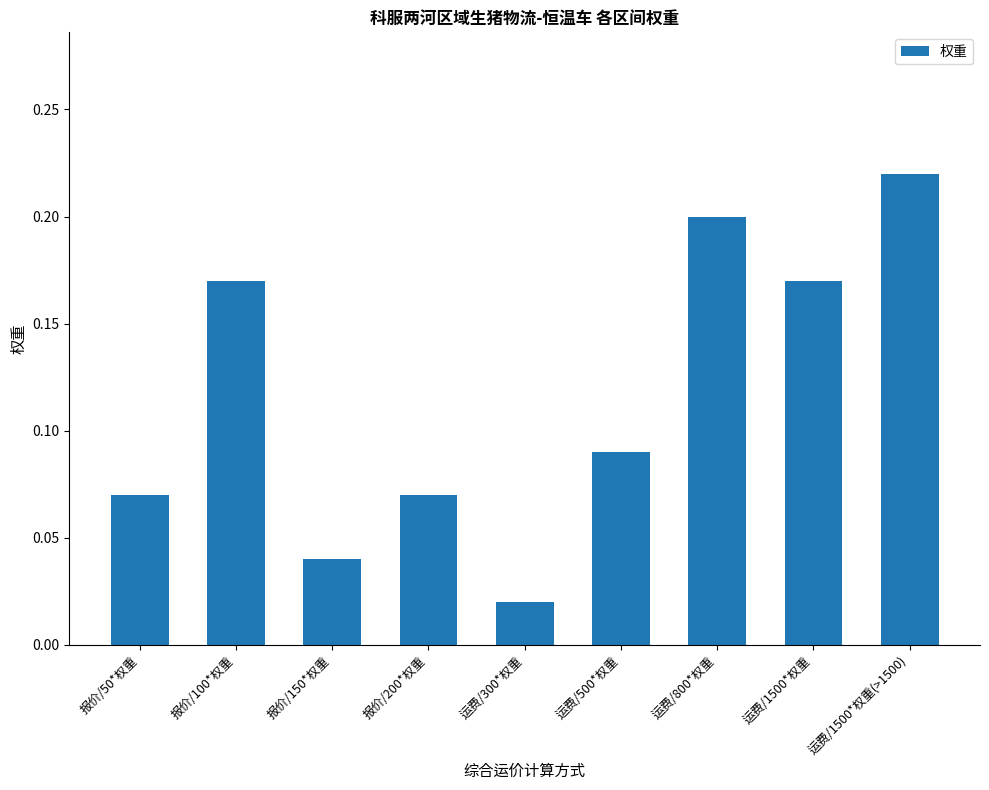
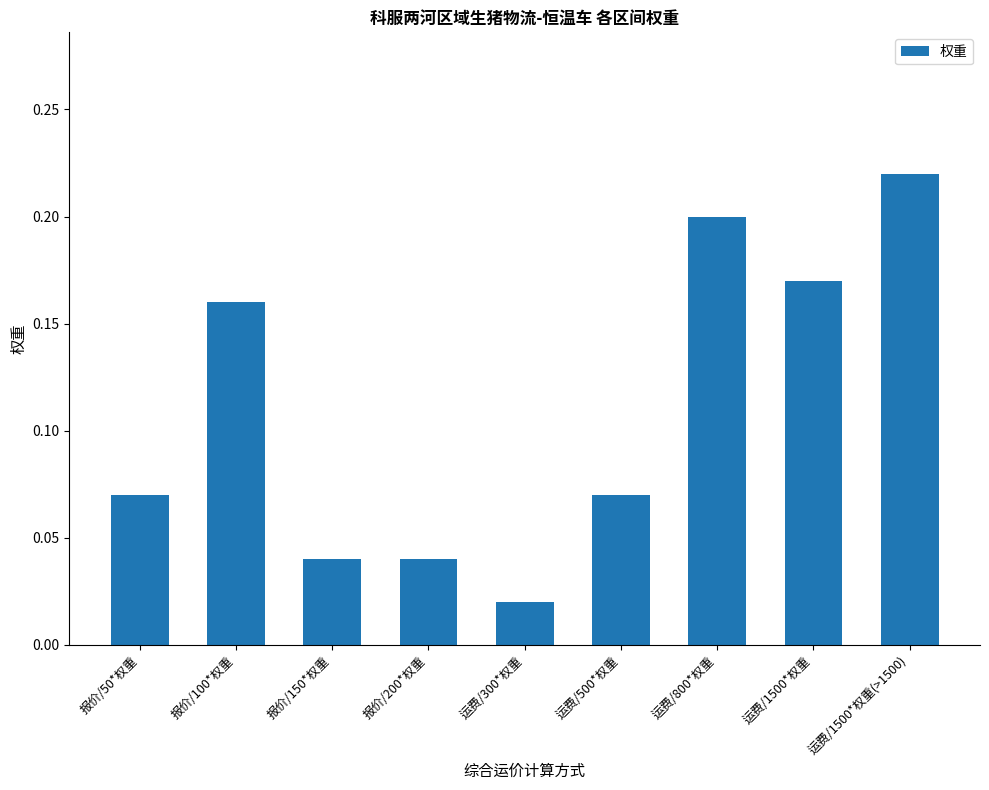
报价/100*权重: 0.17 -> 0.16
报价/200*权重: 0.07 -> 0.04
运费/500*权重: 0.09 -> 0.07
